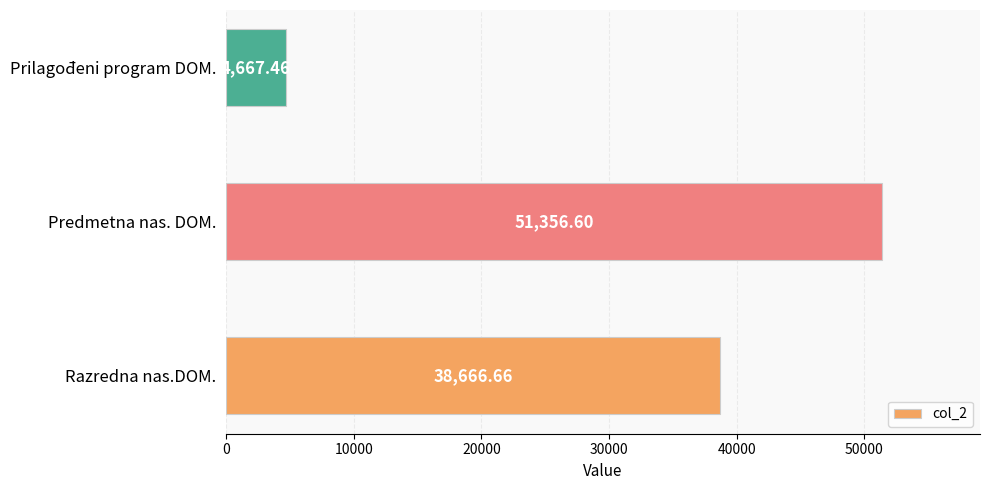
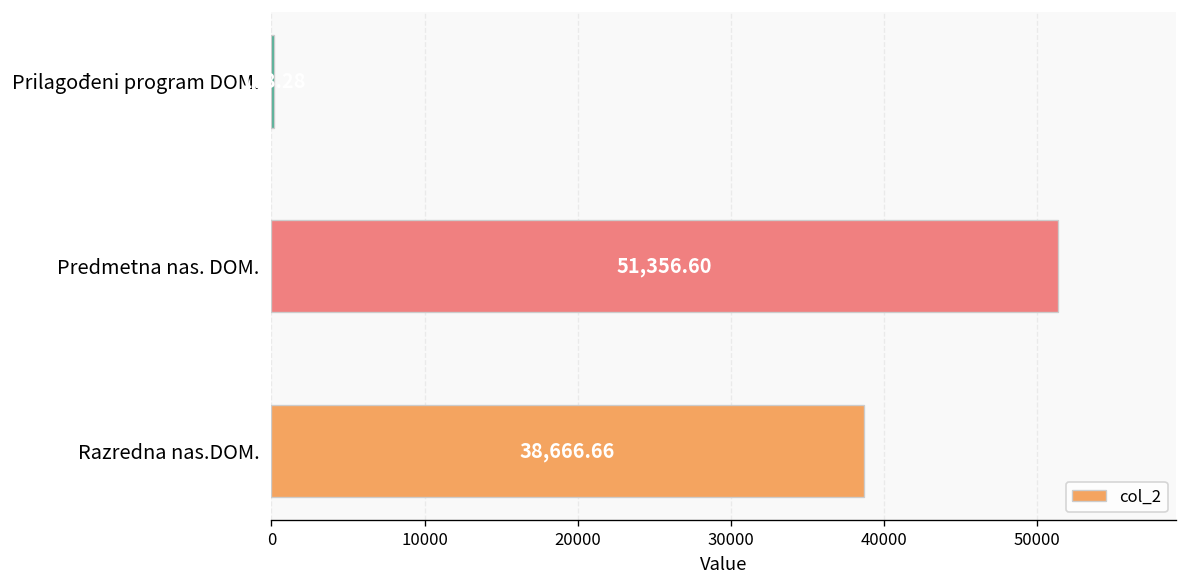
Prilagođeni program DOM.: 4700 -> 200
